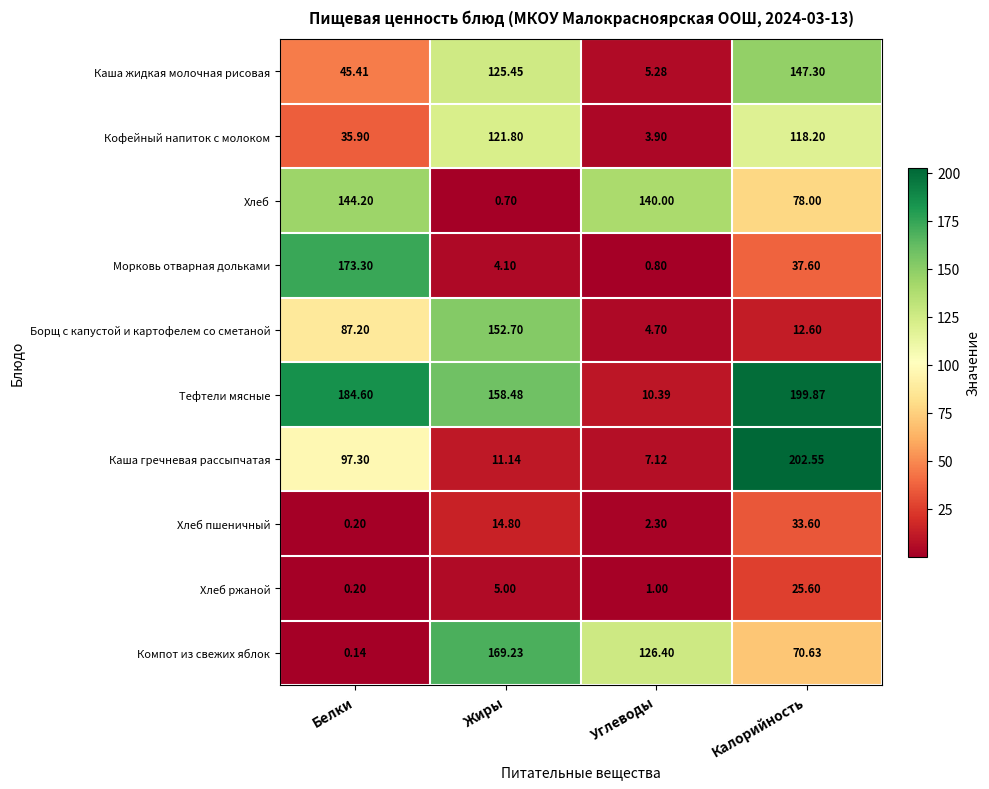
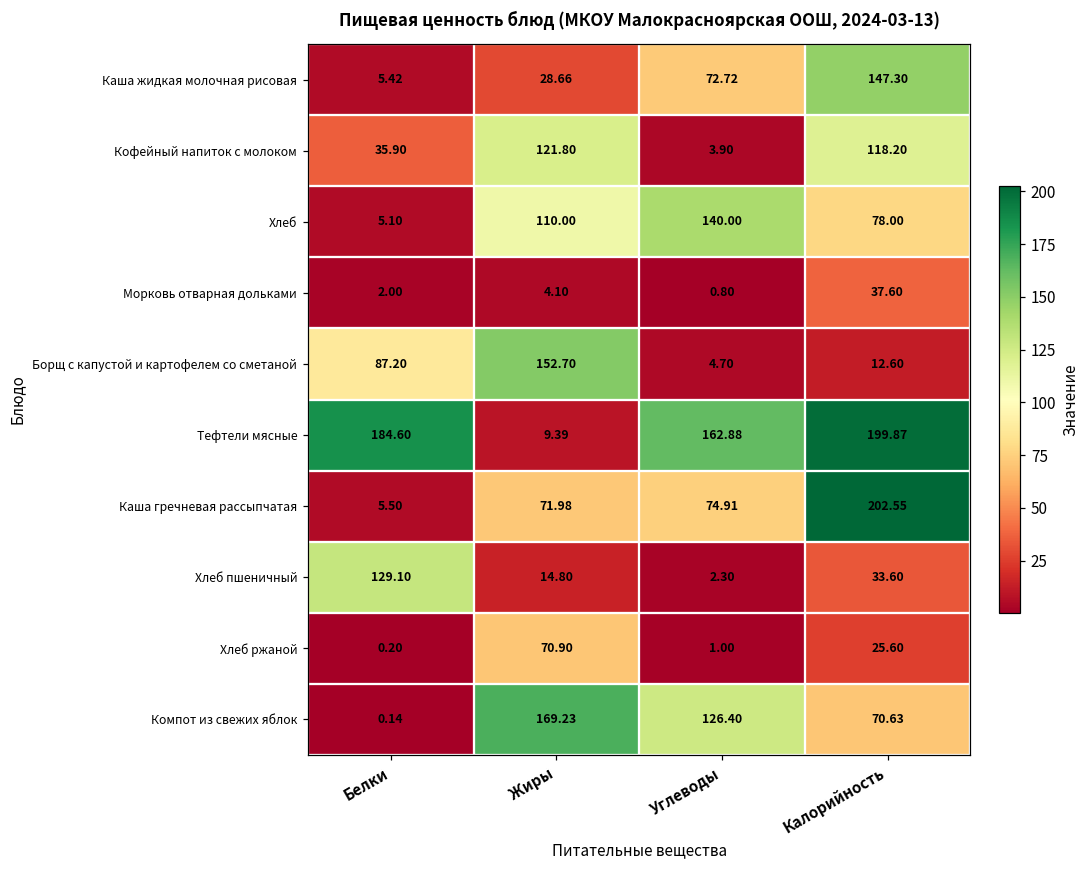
Каша жидкая молочная рисовая, Белки: 45.41 -> 5.42
Каша жидкая молочная рисовая, Жиры: 125.45 -> 28.66
Каша жидкая молочная рисовая, Углеводы: 5.28 -> 72.72
Хлеб, Белки: 144.20 -> 5.10
Хлеб, Жиры: 0.70 -> 110.00
Морковь отварная дольками, Белки: 173.30 -> 2.00
Тефтели мясные, Жиры: 158.48 -> 9.39
Тефтели мясные, Углеводы: 10.39 -> 162.88
Каша гречневая рассыпчатая, Белки: 97.30 -> 5.50
Каша гречневая рассыпчатая, Жиры: 11.14 -> 71.98
Каша гречневая рассыпчатая, Углеводы: 7.12 -> 74.91
Хлеб пшеничный, Белки: 0.20 -> 129.10
Хлеб ржаной, Жиры: 5.00 -> 70.90
